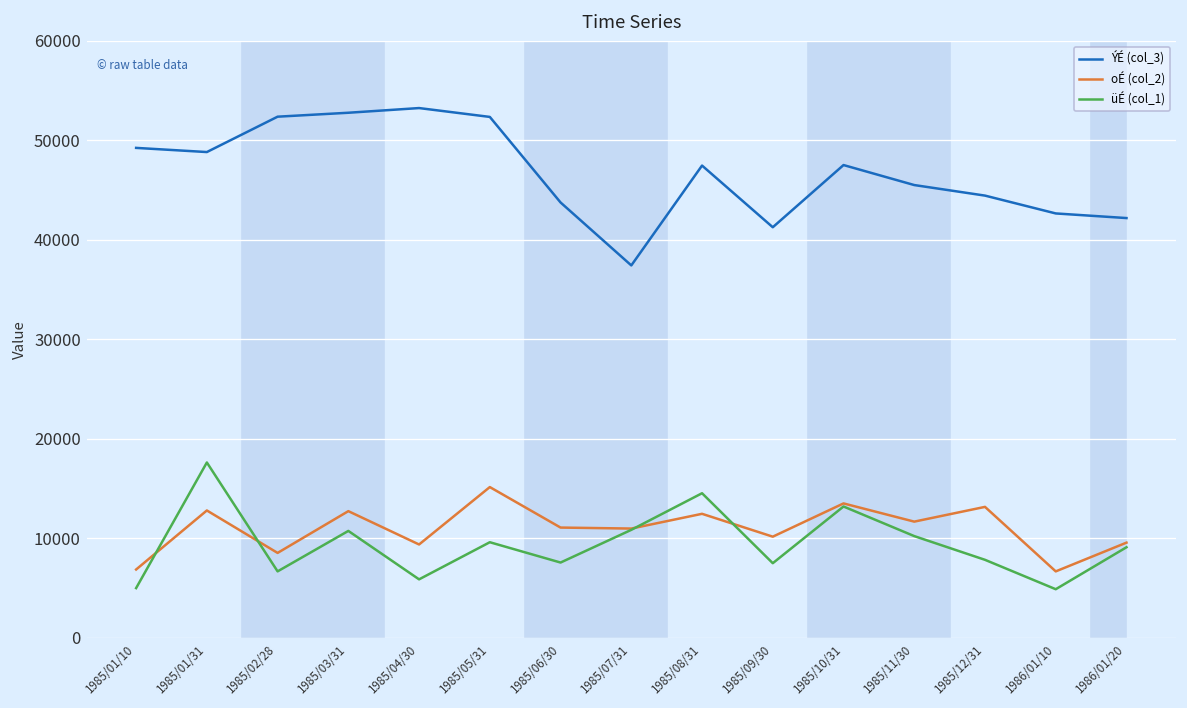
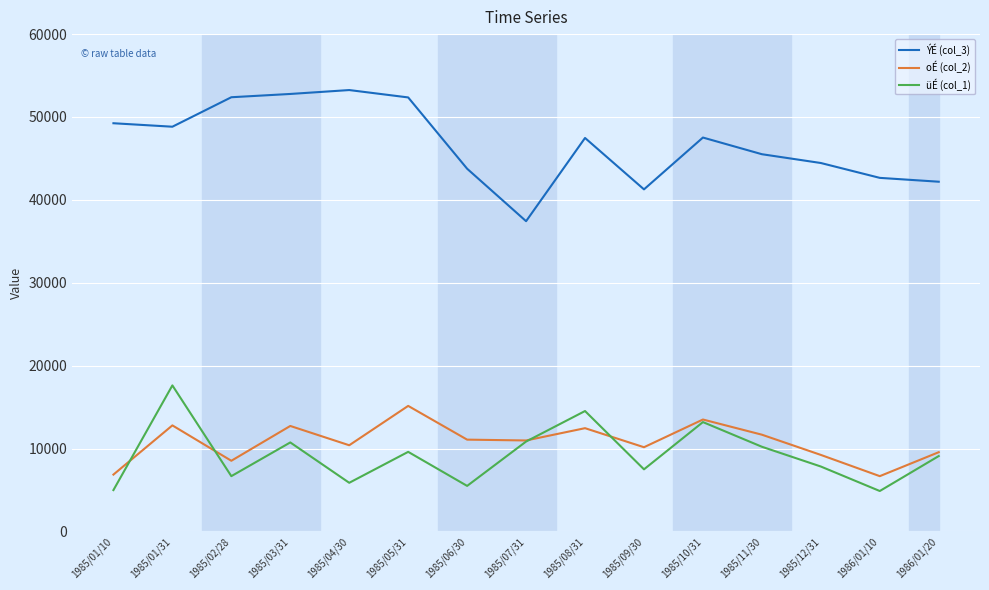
oÉ (col_2), 1985/04/30: 9000 -> 10000
üÉ (col_1), 1985/06/30: 8000 -> 5000
oÉ (col_2), 1985/12/31: 13000 -> 9000
